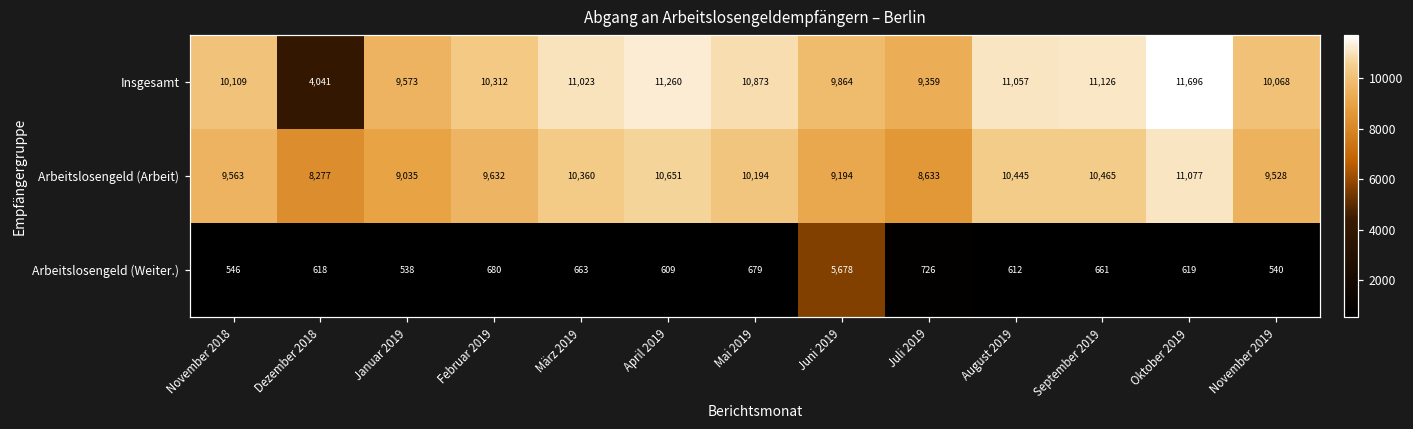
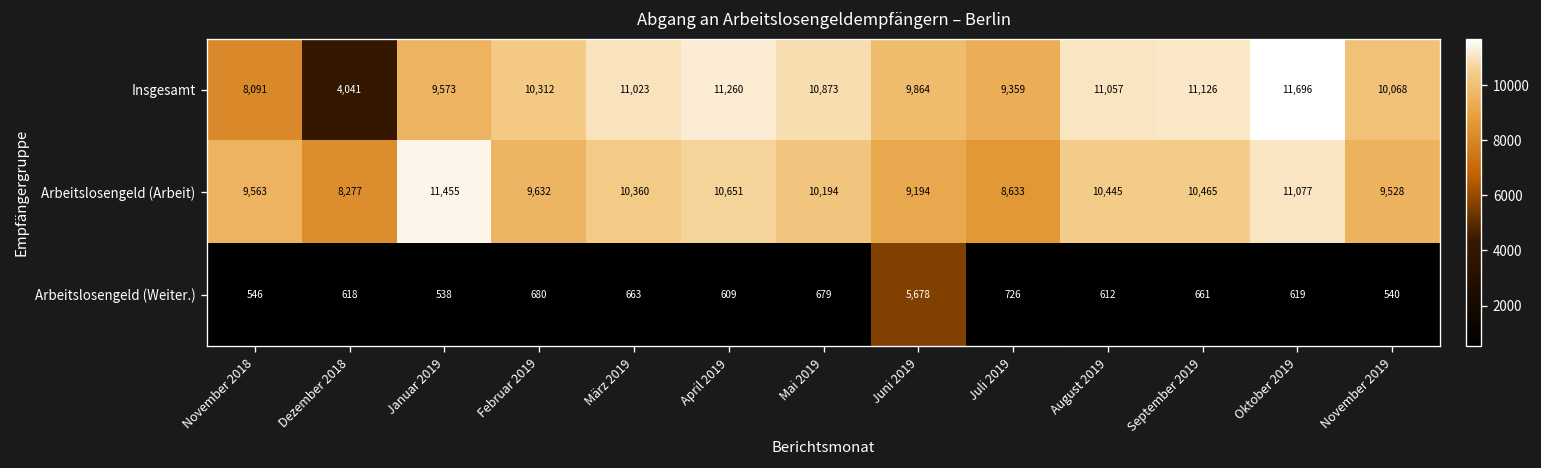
Insgesamt, November 2018: 10,109 -> 8,091
Arbeitslosengeld (Arbeit), Januar 2019: 9,035 -> 11,455
